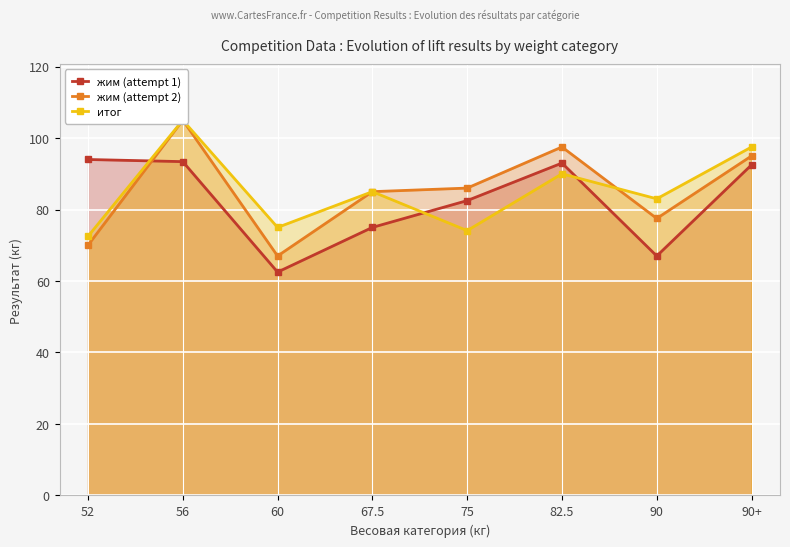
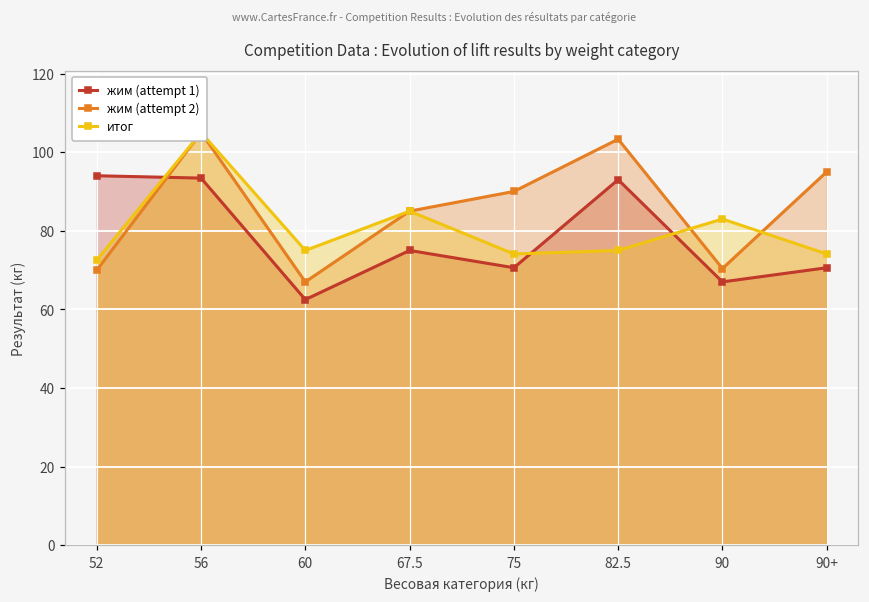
жим (attempt 1), 75: 83 -> 71
жим (attempt 2), 75: 86 -> 90
жим (attempt 2), 82.5: 98 -> 103
итог, 82.5: 90 -> 75
жим (attempt 2), 90: 78 -> 70
жим (attempt 1), 90+: 93 -> 71
итог, 90+: 98 -> 74
